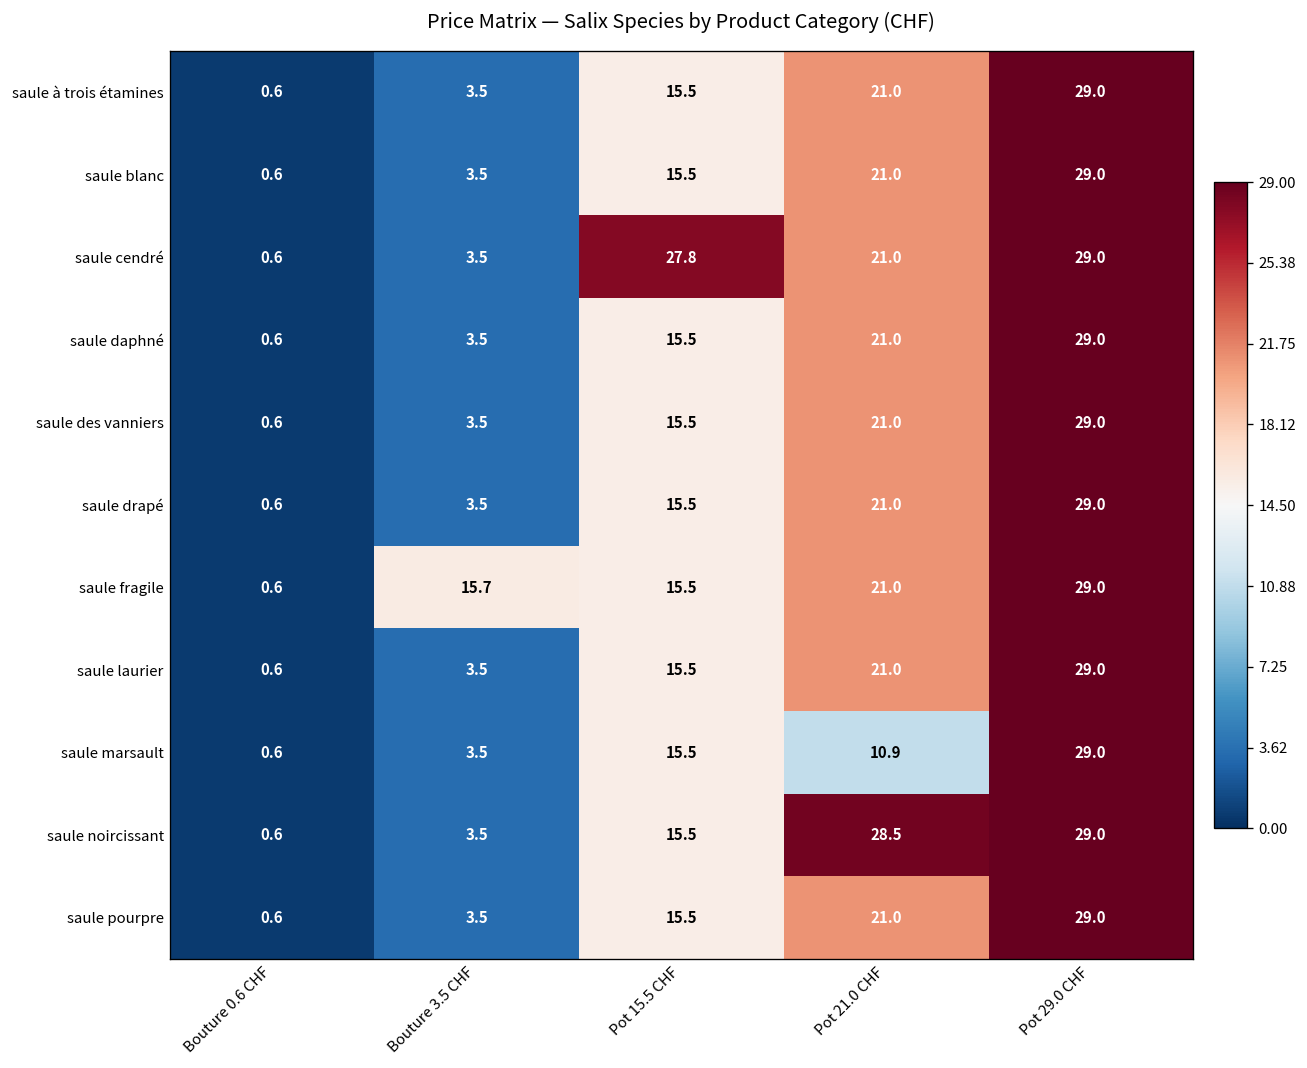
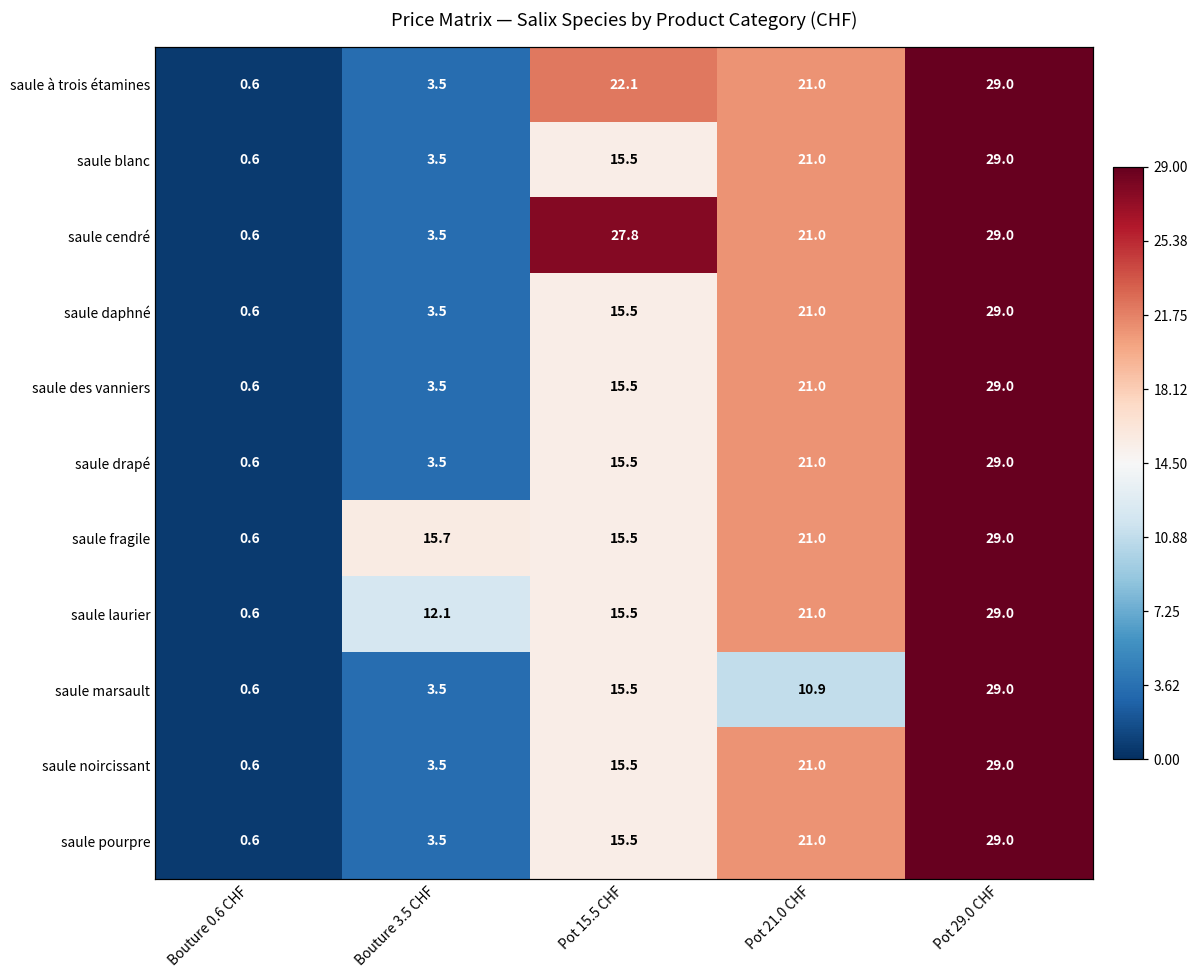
saule à trois étamines, Pot 15.5 CHF: 15.5 -> 22.1
saule laurier, Bouture 3.5 CHF: 3.5 -> 12.1
saule noircissant, Pot 21.0 CHF: 28.5 -> 21.0
